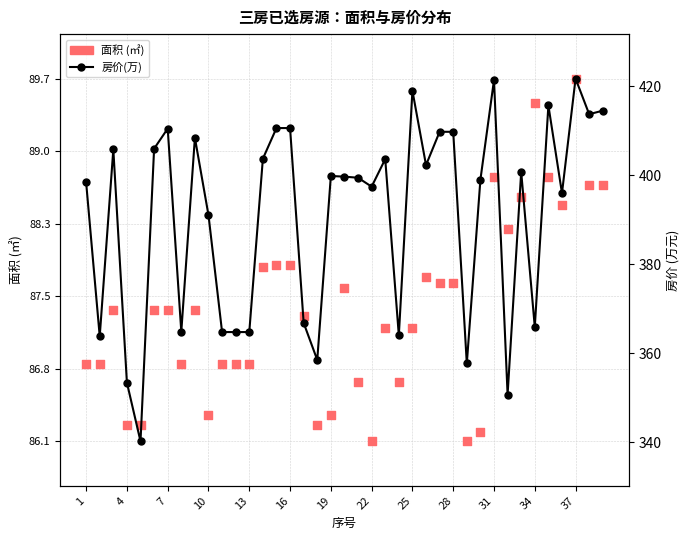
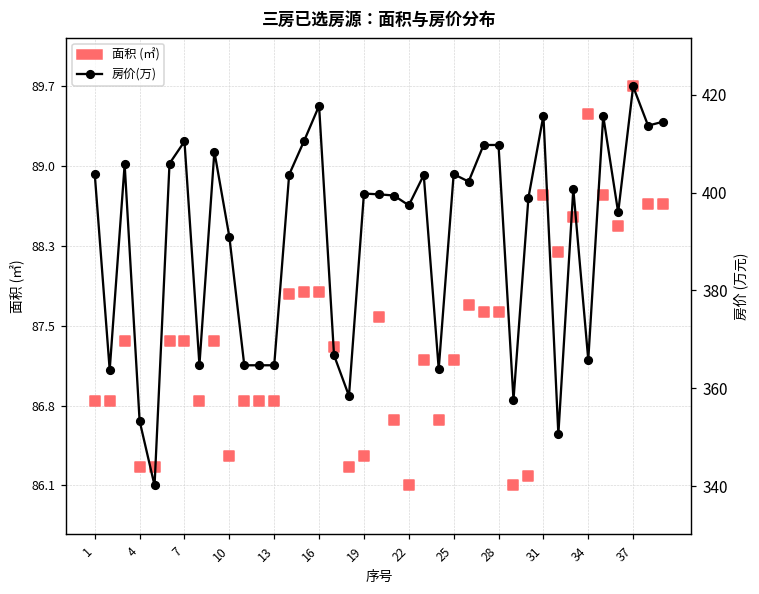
房价(万), 1: 398 -> 404
房价(万), 16: 411 -> 418
房价(万), 25: 419 -> 404
房价(万), 31: 421 -> 416
